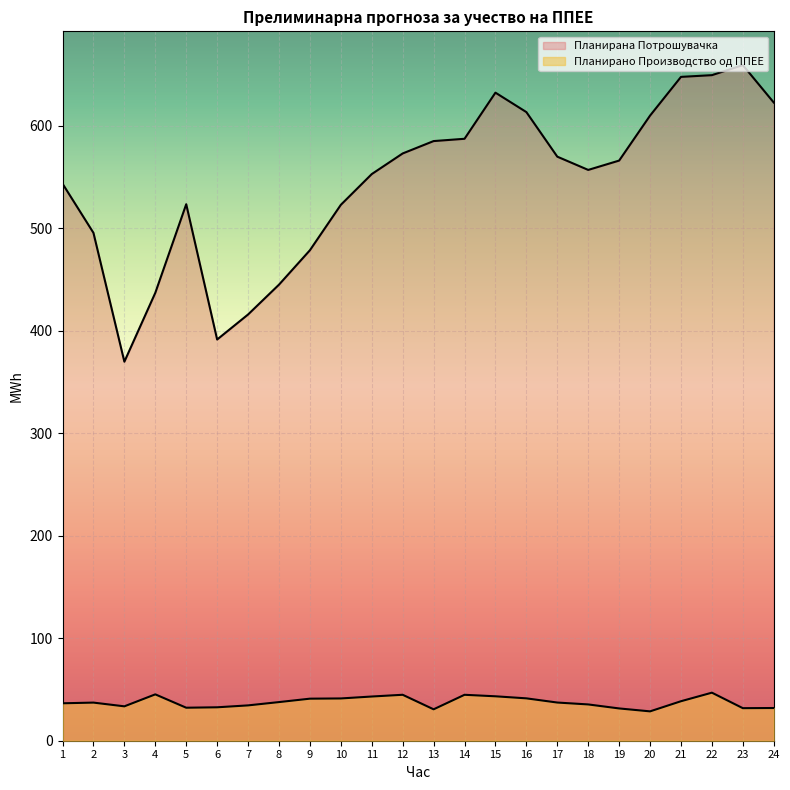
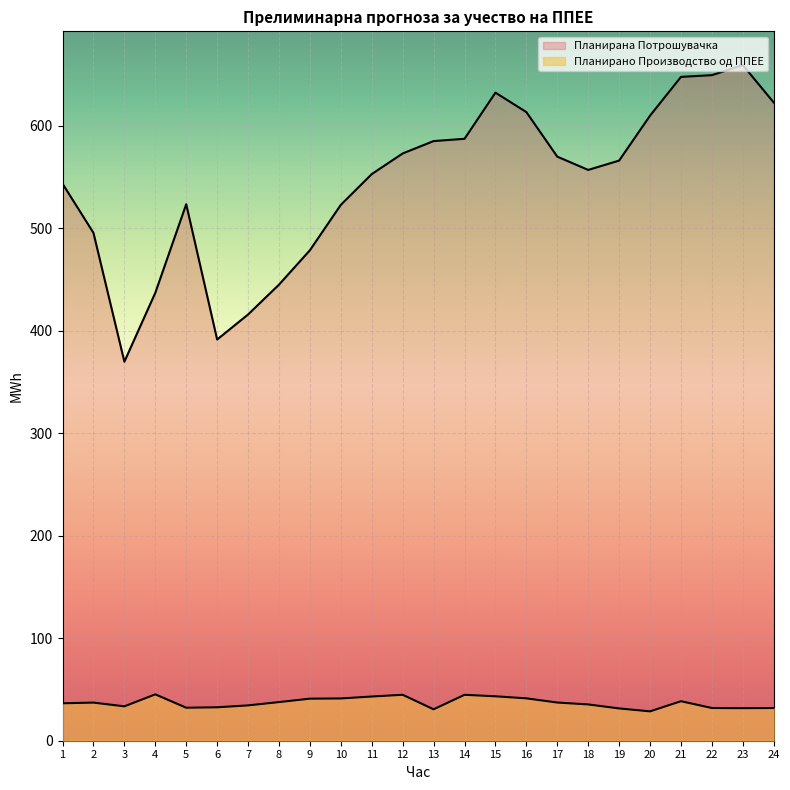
Планирано Производство од ППЕЕ, 22: 47 -> 32
